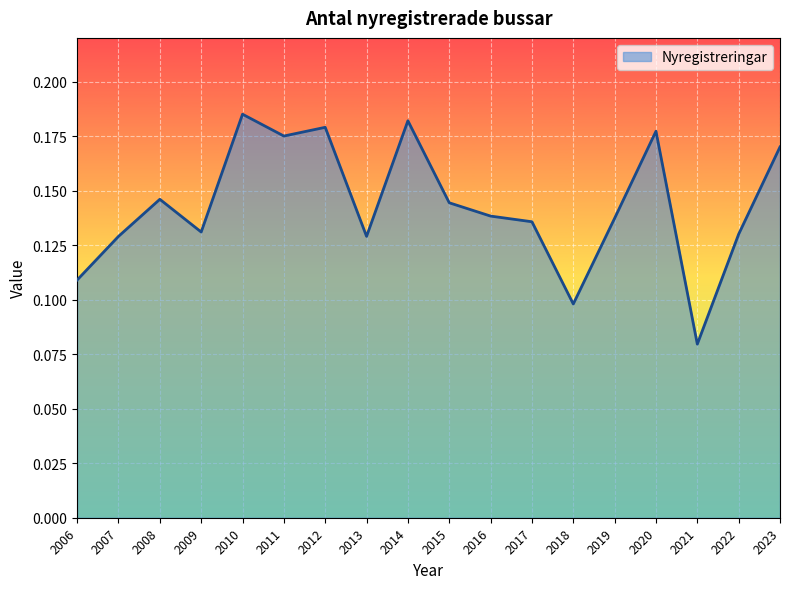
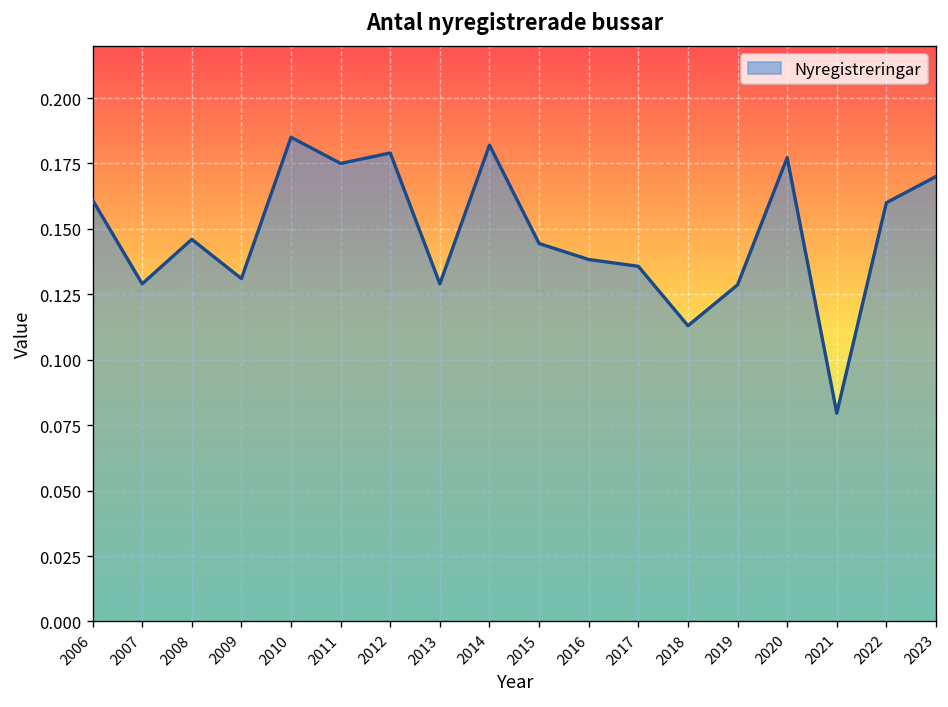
2006: 0.109 -> 0.161
2018: 0.098 -> 0.113
2019: 0.137 -> 0.129
2022: 0.13 -> 0.16
